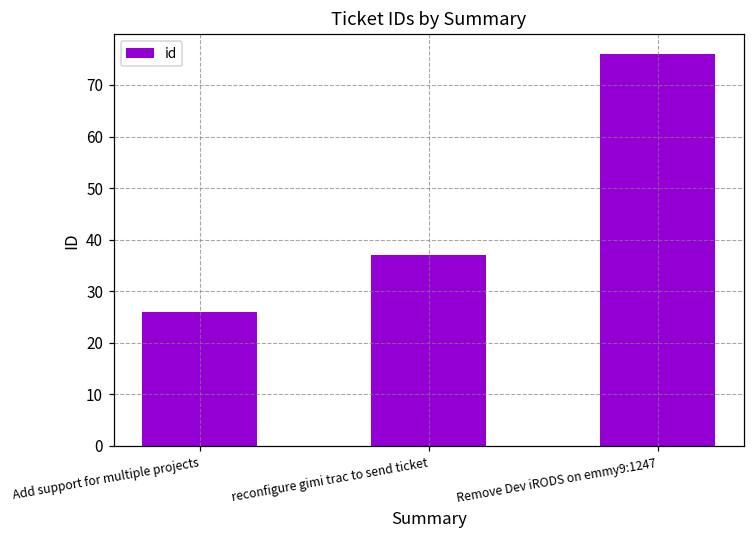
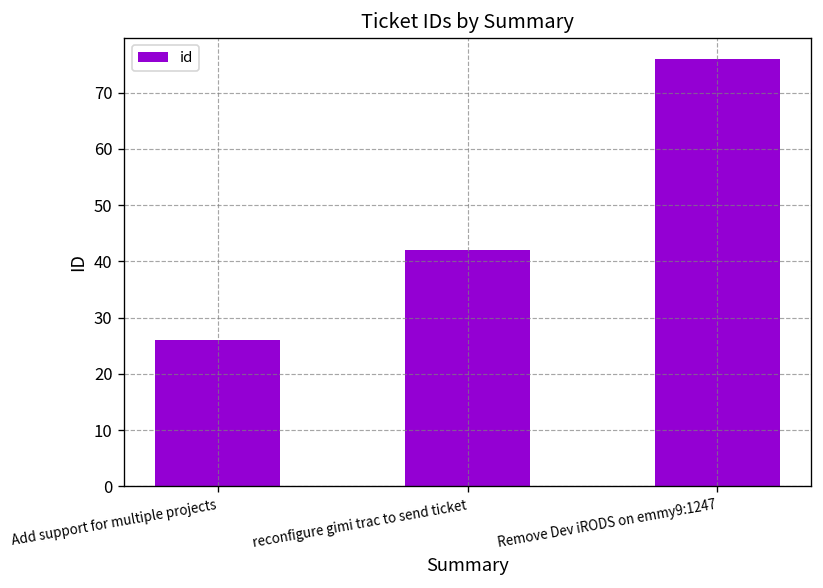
reconfigure gimi trac to send ticket: 37 -> 42
